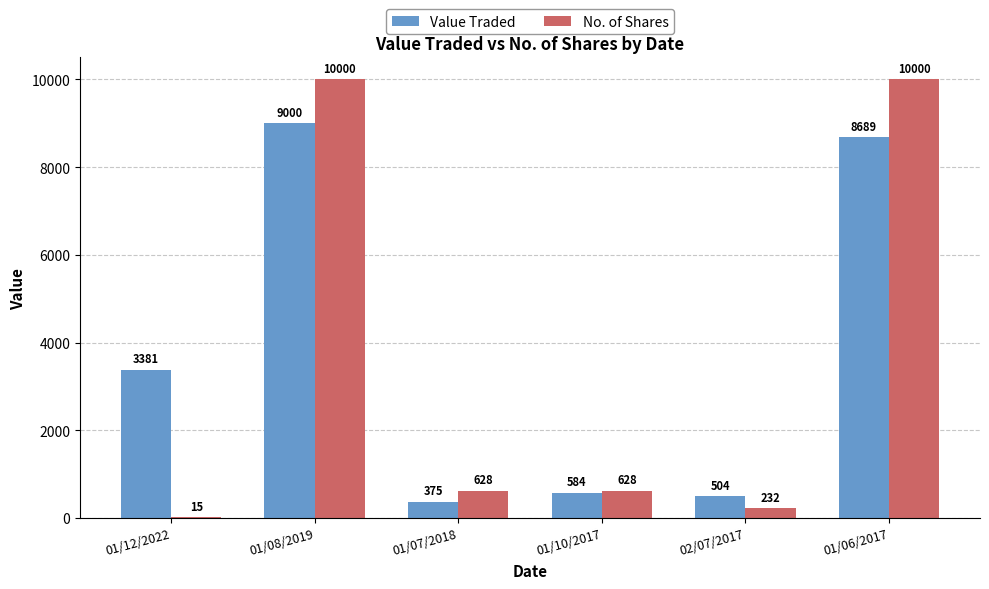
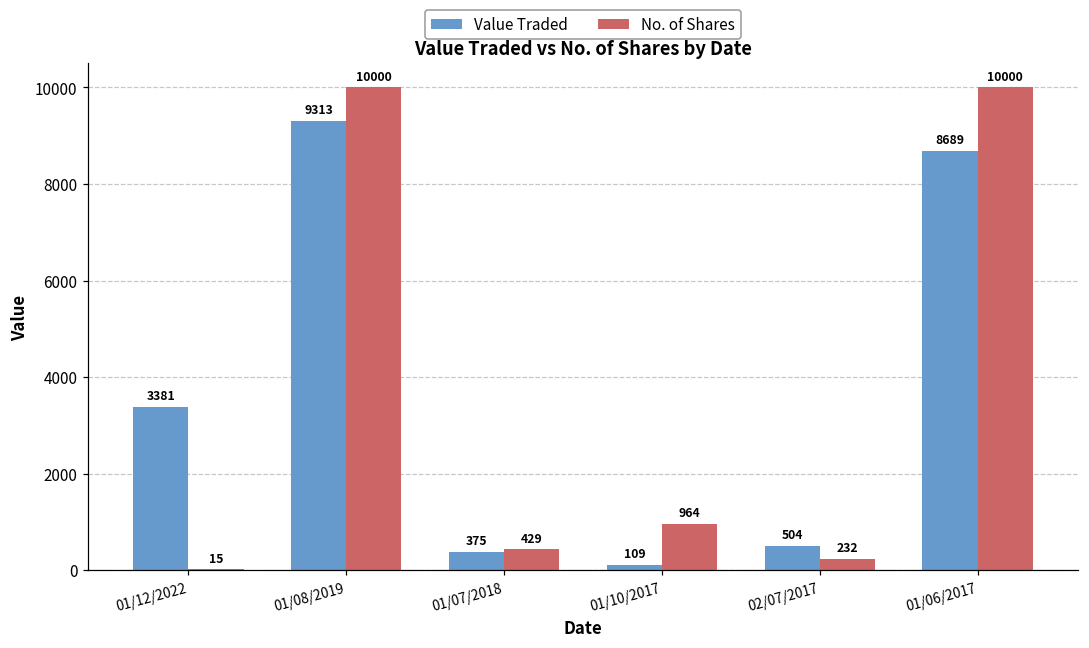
Value Traded, 01/08/2019: 9000 -> 9313
No. of Shares, 01/07/2018: 628 -> 429
Value Traded, 01/10/2017: 584 -> 109
No. of Shares, 01/10/2017: 628 -> 964
